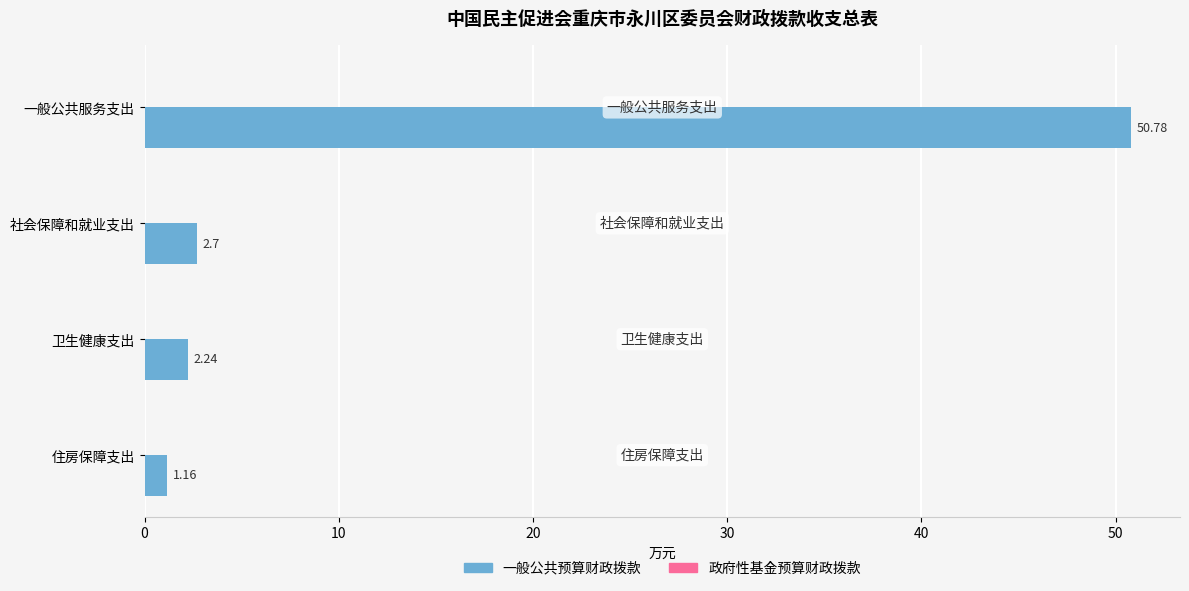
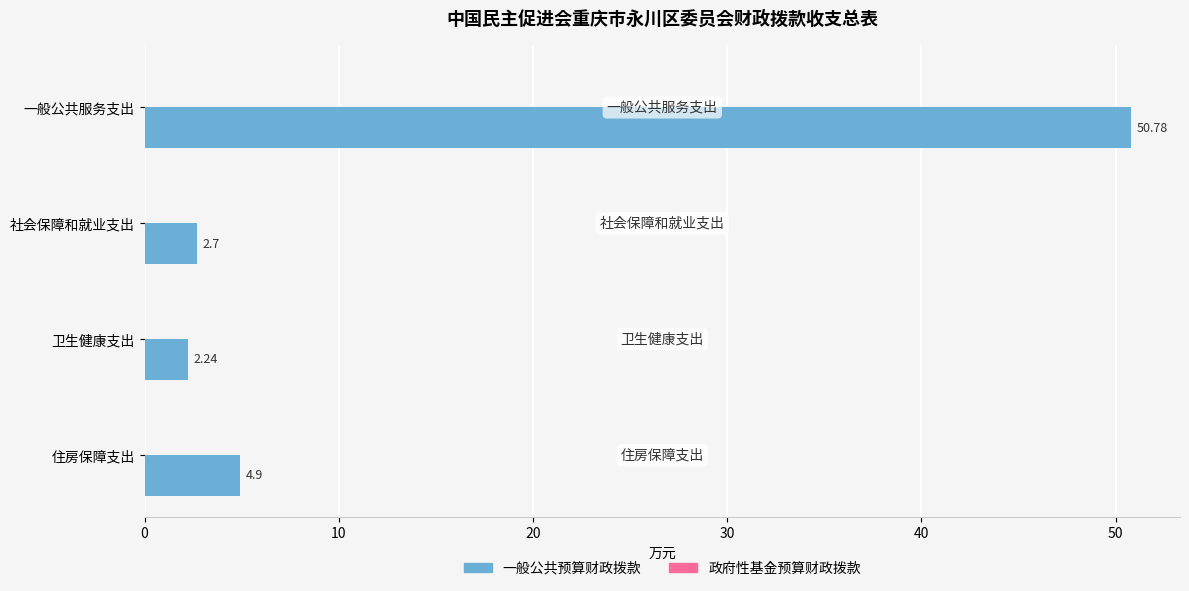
一般公共预算财政拨款, 住房保障支出: 1.16 -> 4.9
